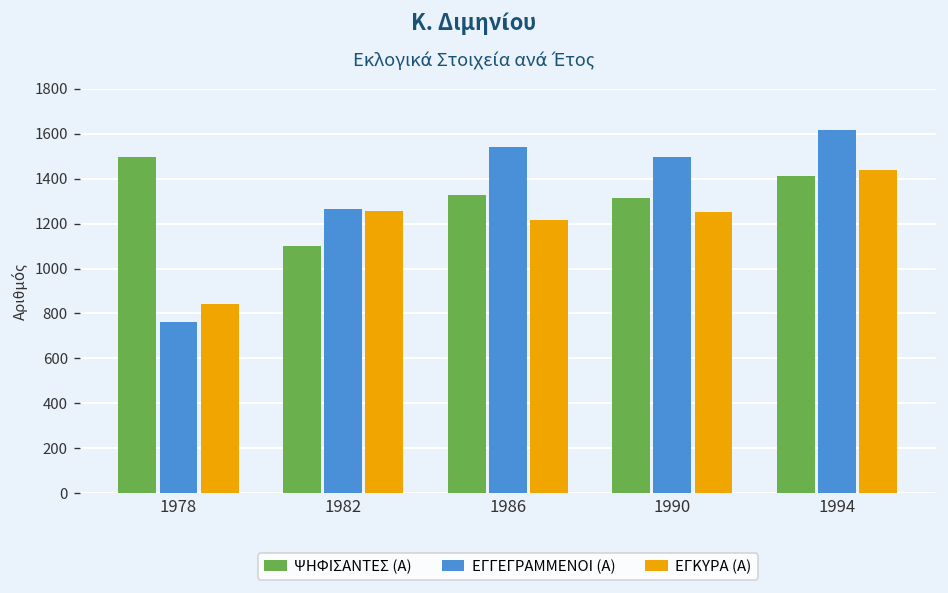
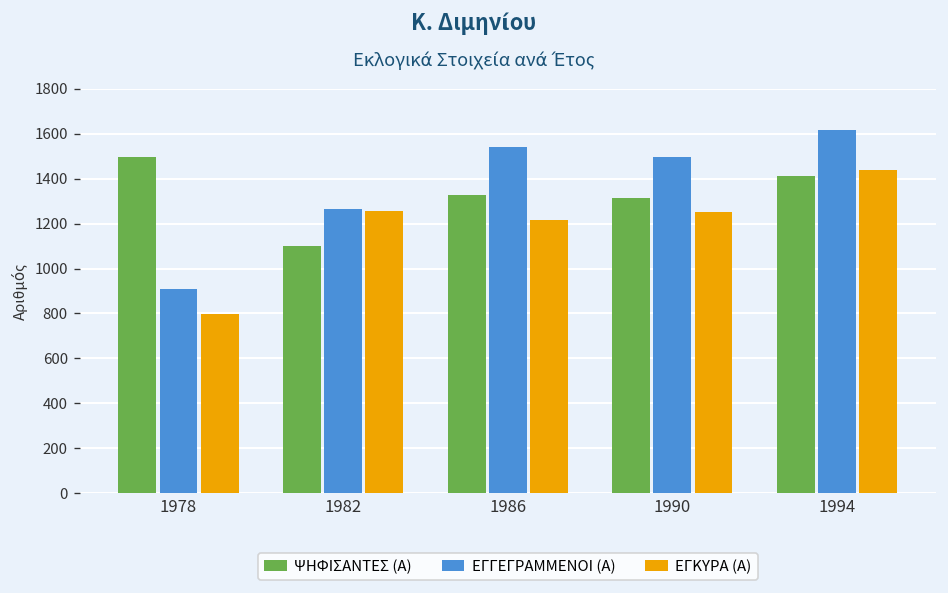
ΕΓΓΕΓΡΑΜΜΕΝΟΙ (Α), 1978: 760 -> 910
ΕΓΚΥΡΑ (Α), 1978: 840 -> 800
